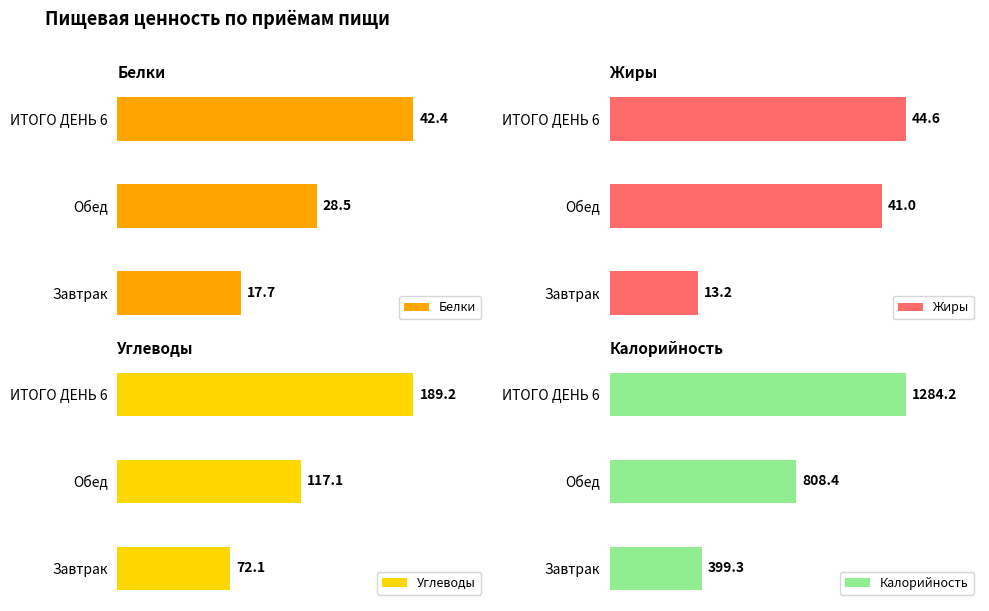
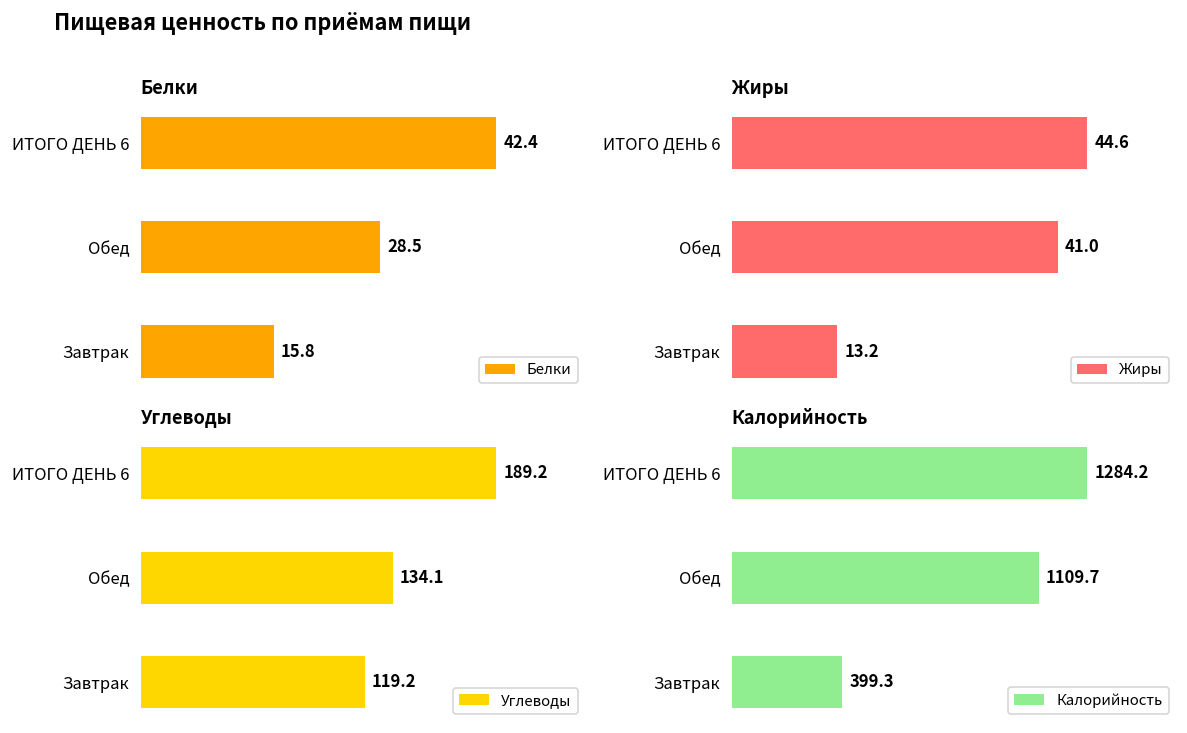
Белки, Завтрак: 17.7 -> 15.8
Углеводы, Обед: 117.1 -> 134.1
Углеводы, Завтрак: 72.1 -> 119.2
Калорийность, Обед: 808.4 -> 1109.7
